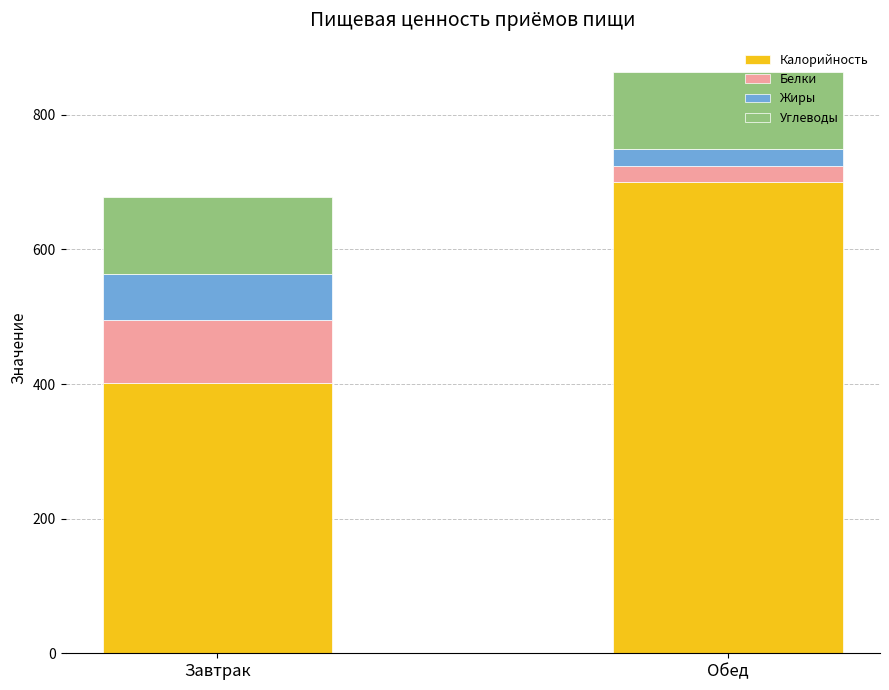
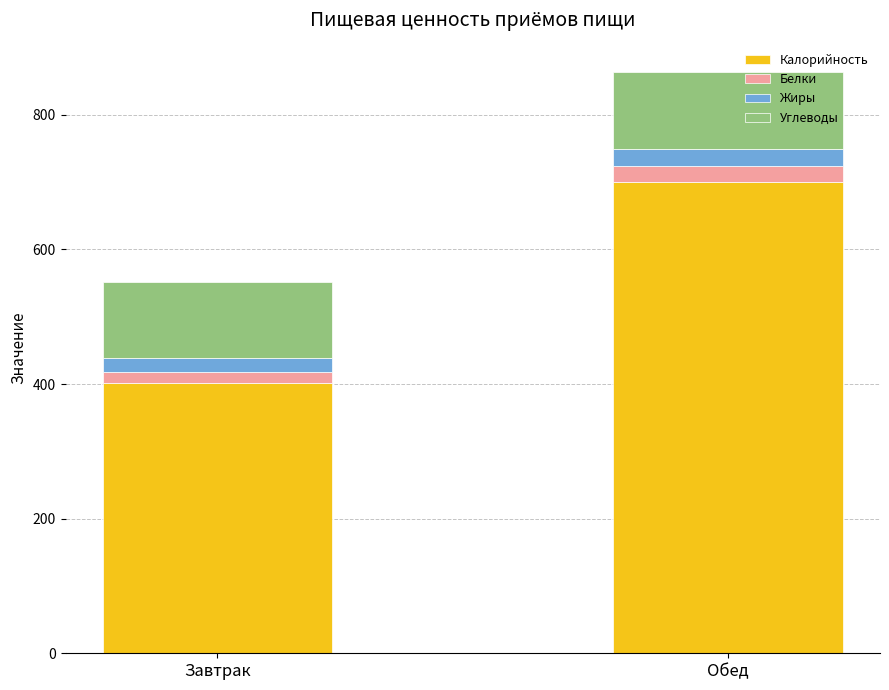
Белки, Завтрак: 90 -> 20
Жиры, Завтрак: 70 -> 20
